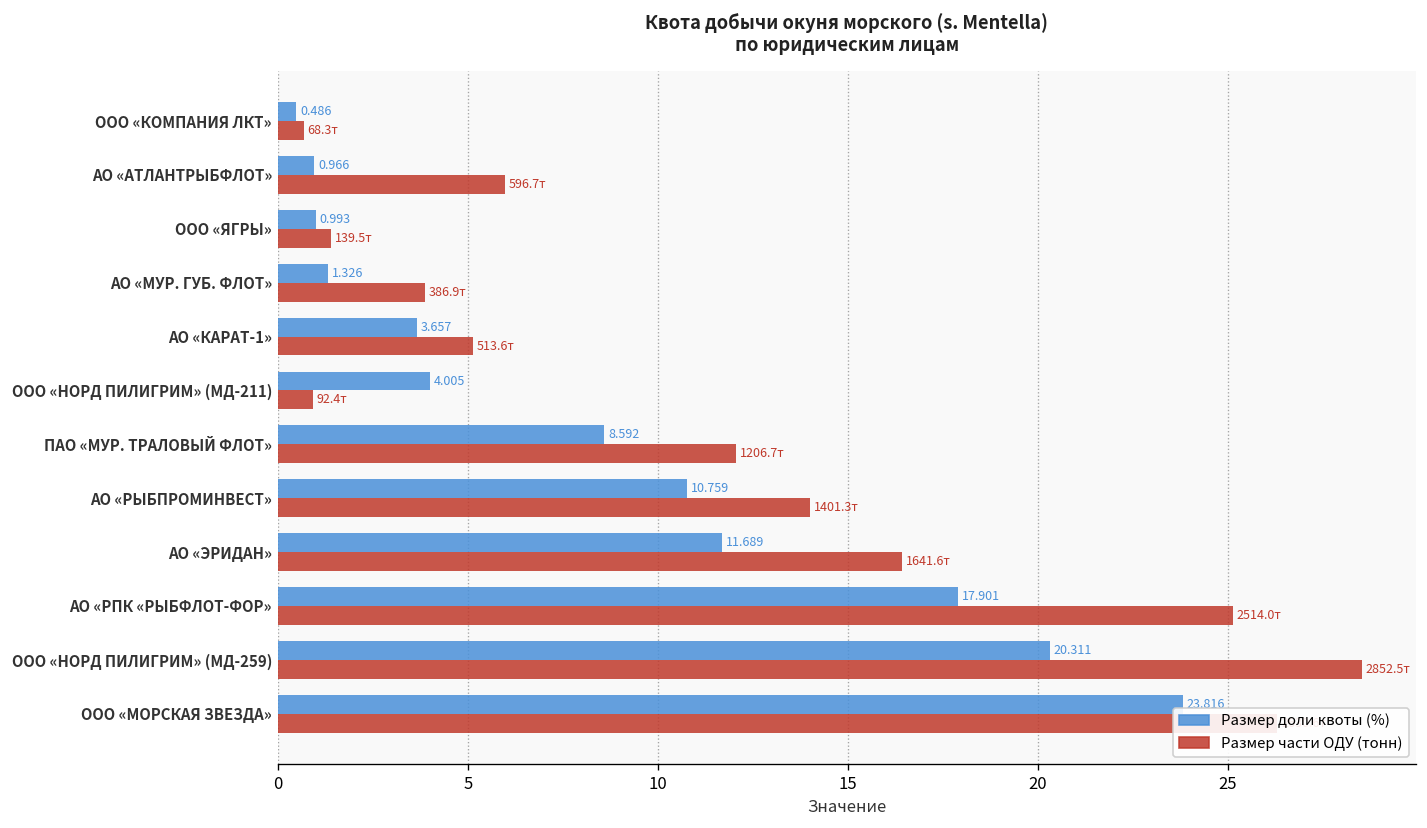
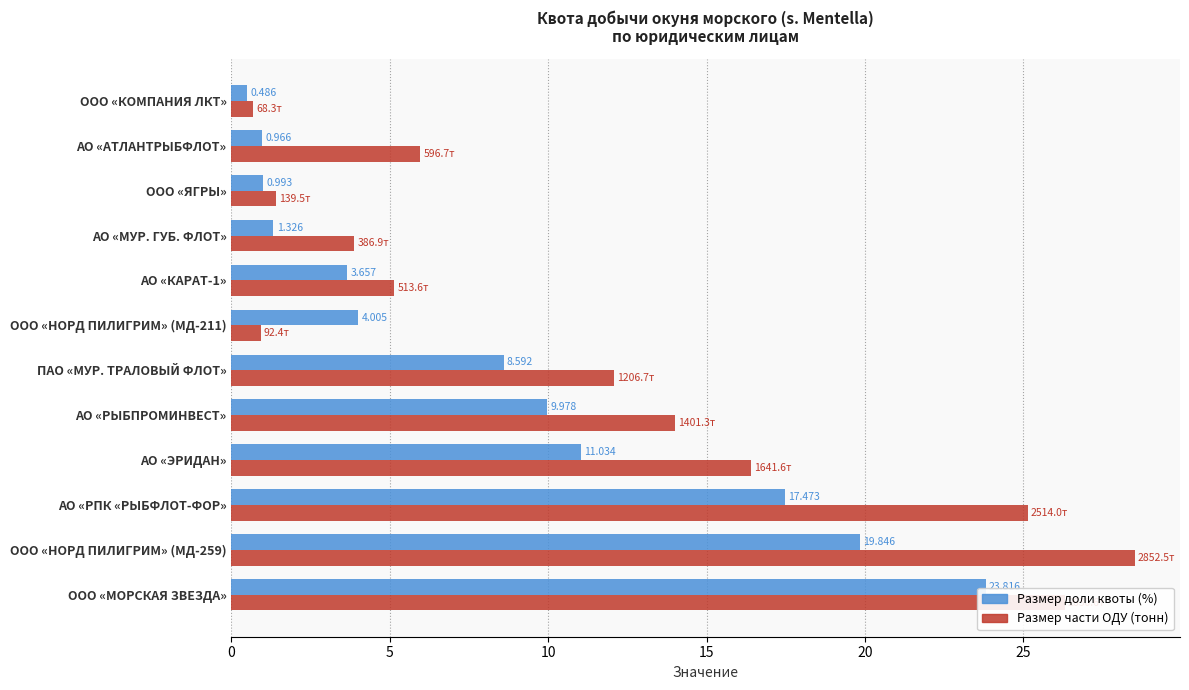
Размер доли квоты (%), АО «РЫБПРОМИНВЕСТ»: 10.759 -> 9.978
Размер доли квоты (%), АО «ЭРИДАН»: 11.689 -> 11.034
Размер доли квоты (%), АО «РПК «РЫБФЛОТ-ФОР»: 17.901 -> 17.473
Размер доли квоты (%), ООО «НОРД ПИЛИГРИМ» (МД-259): 20.311 -> 19.846
